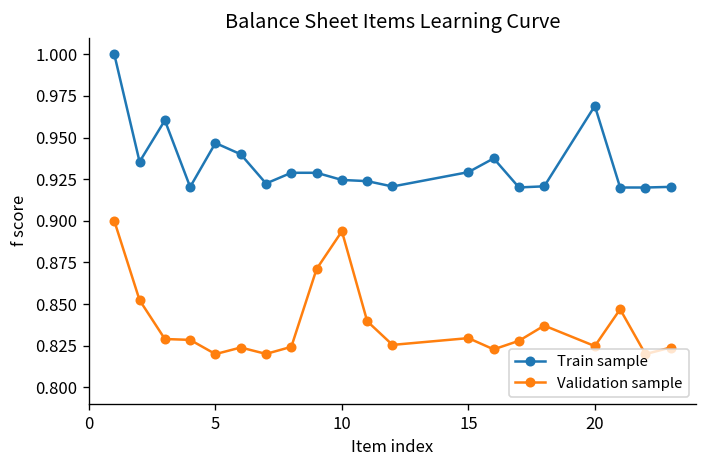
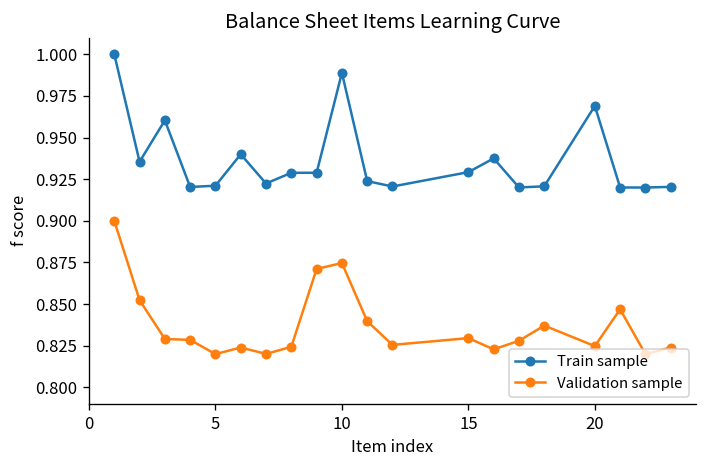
Train sample, 5: 0.947 -> 0.921
Train sample, 10: 0.925 -> 0.989
Validation sample, 10: 0.894 -> 0.875
